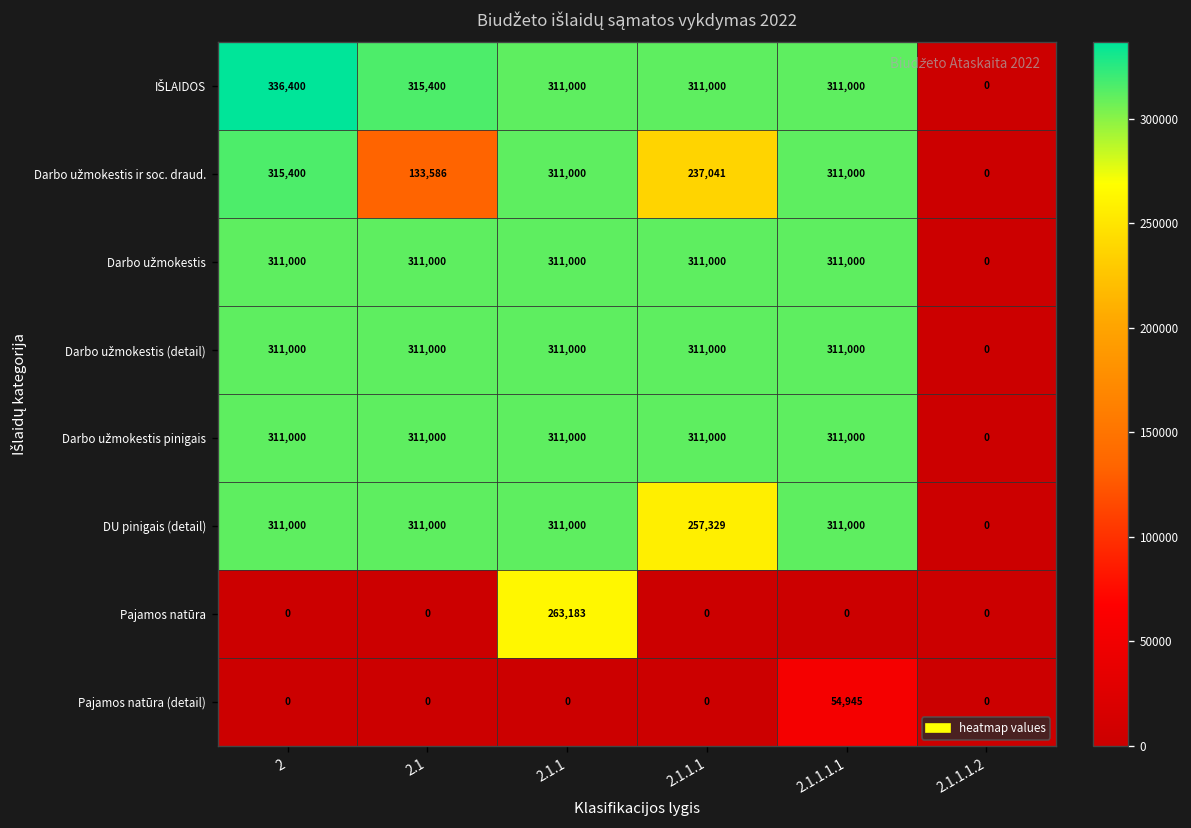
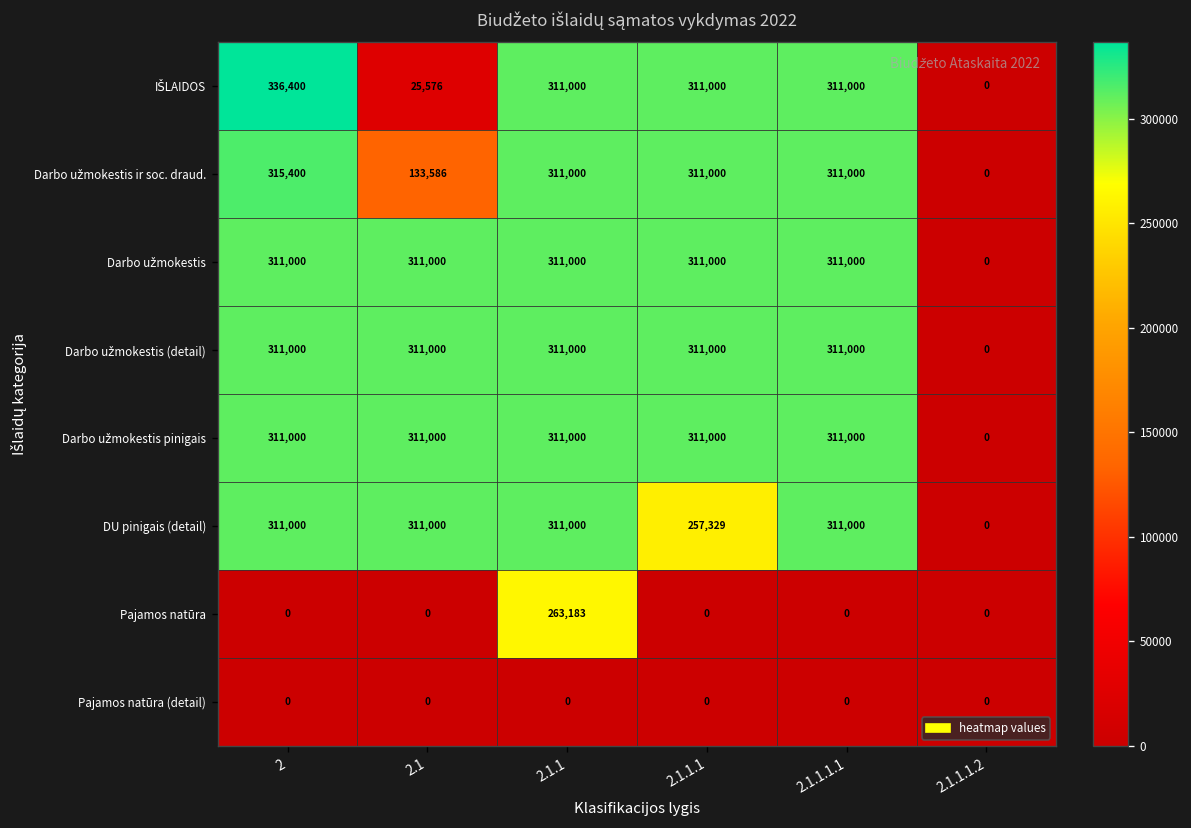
IŠLAIDOS, 2.1: 315,400 -> 25,576
Darbo užmokestis ir soc. draud., 2.1.1.1: 237,041 -> 311,000
Pajamos natūra (detail), 2.1.1.1.1: 54,945 -> 0
